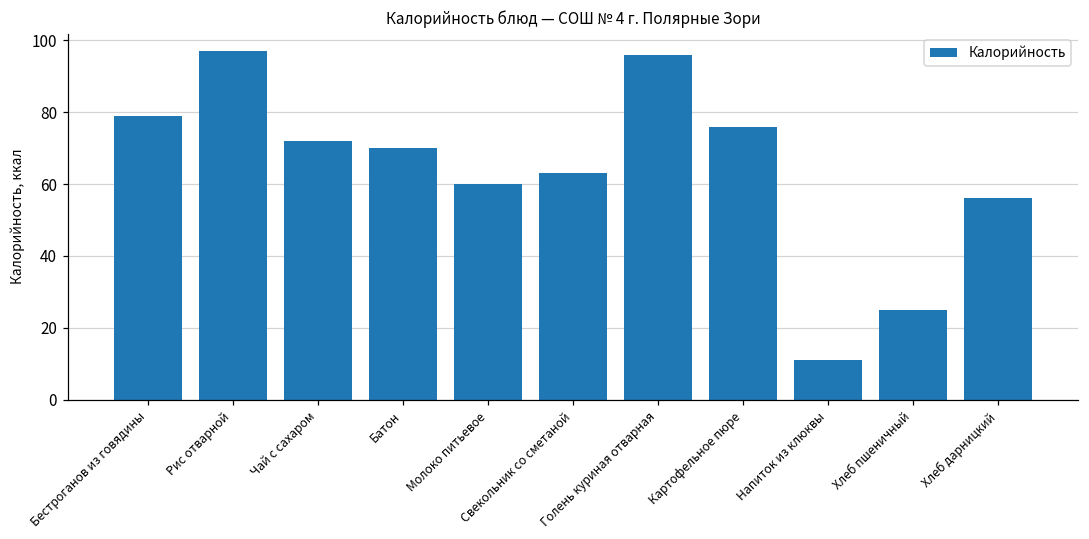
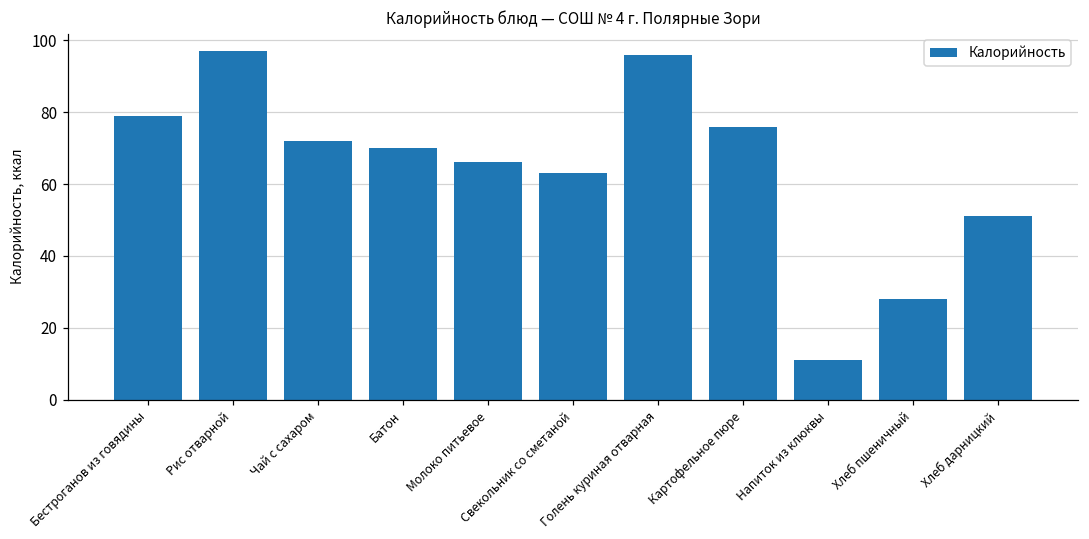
Молоко питьевое: 60 -> 66
Хлеб пшеничный: 25 -> 28
Хлеб дарницкий: 56 -> 51
